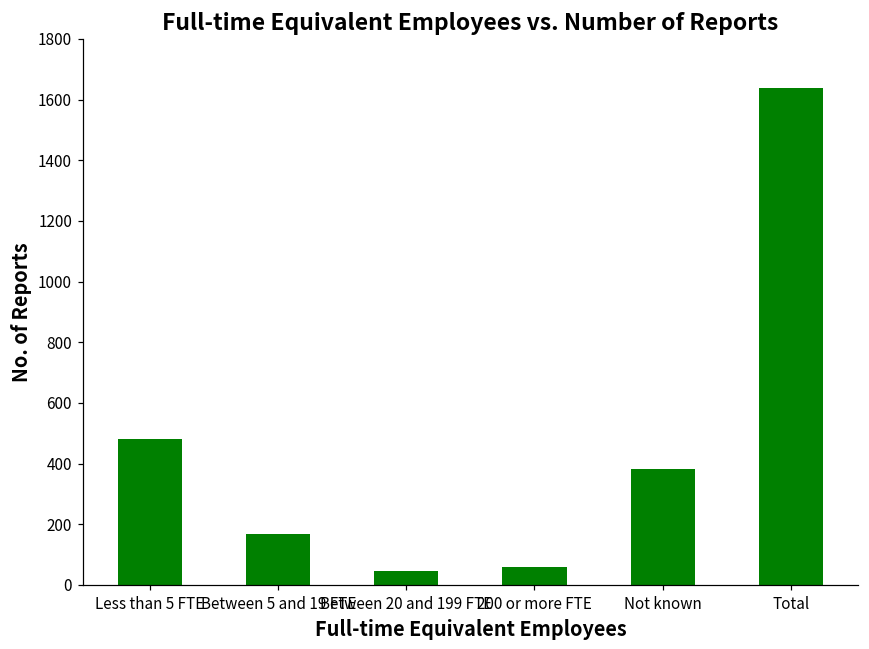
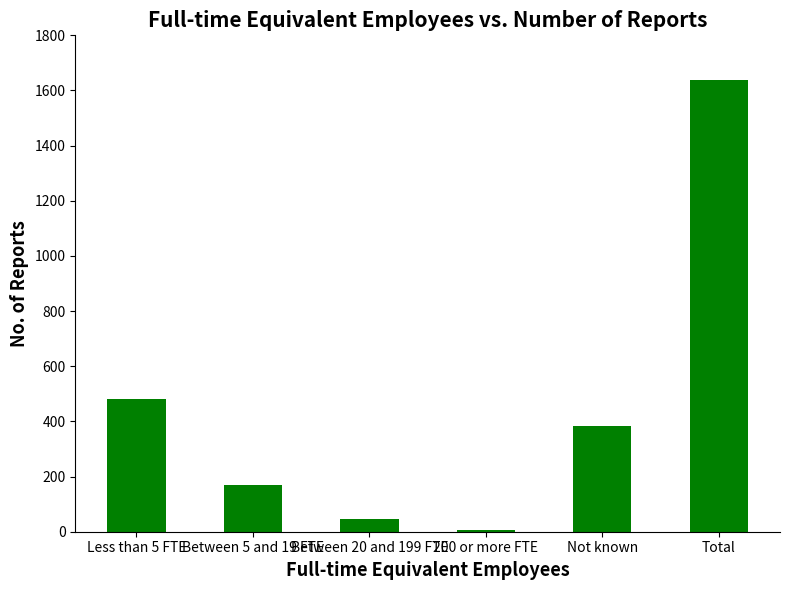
200 or more FTE: 60 -> 10
